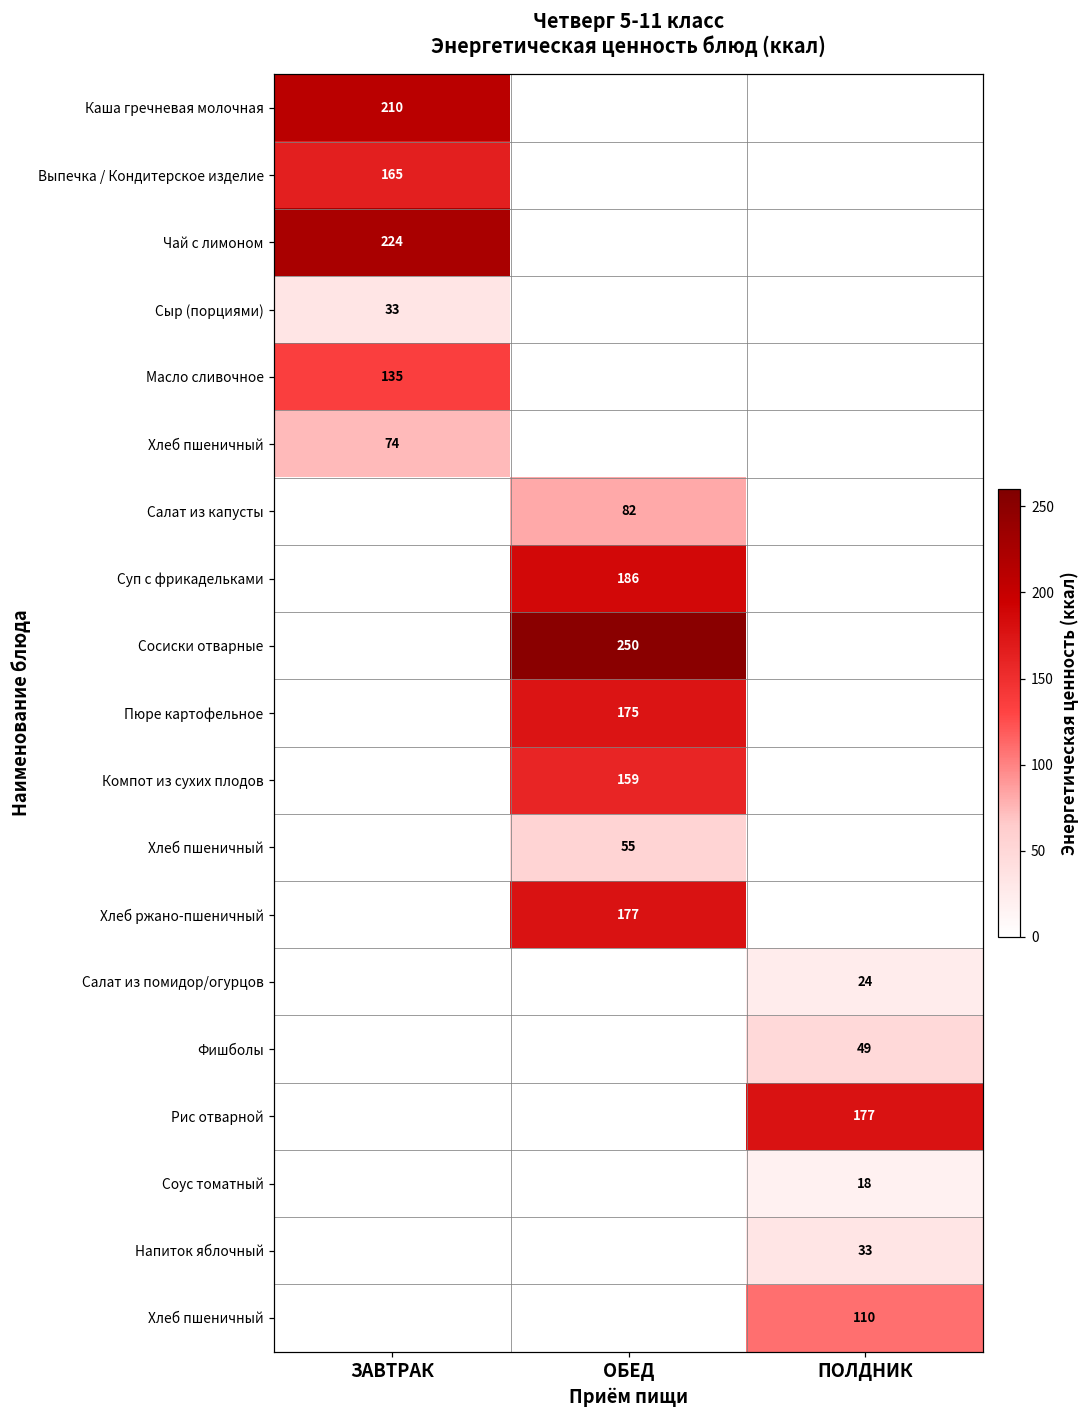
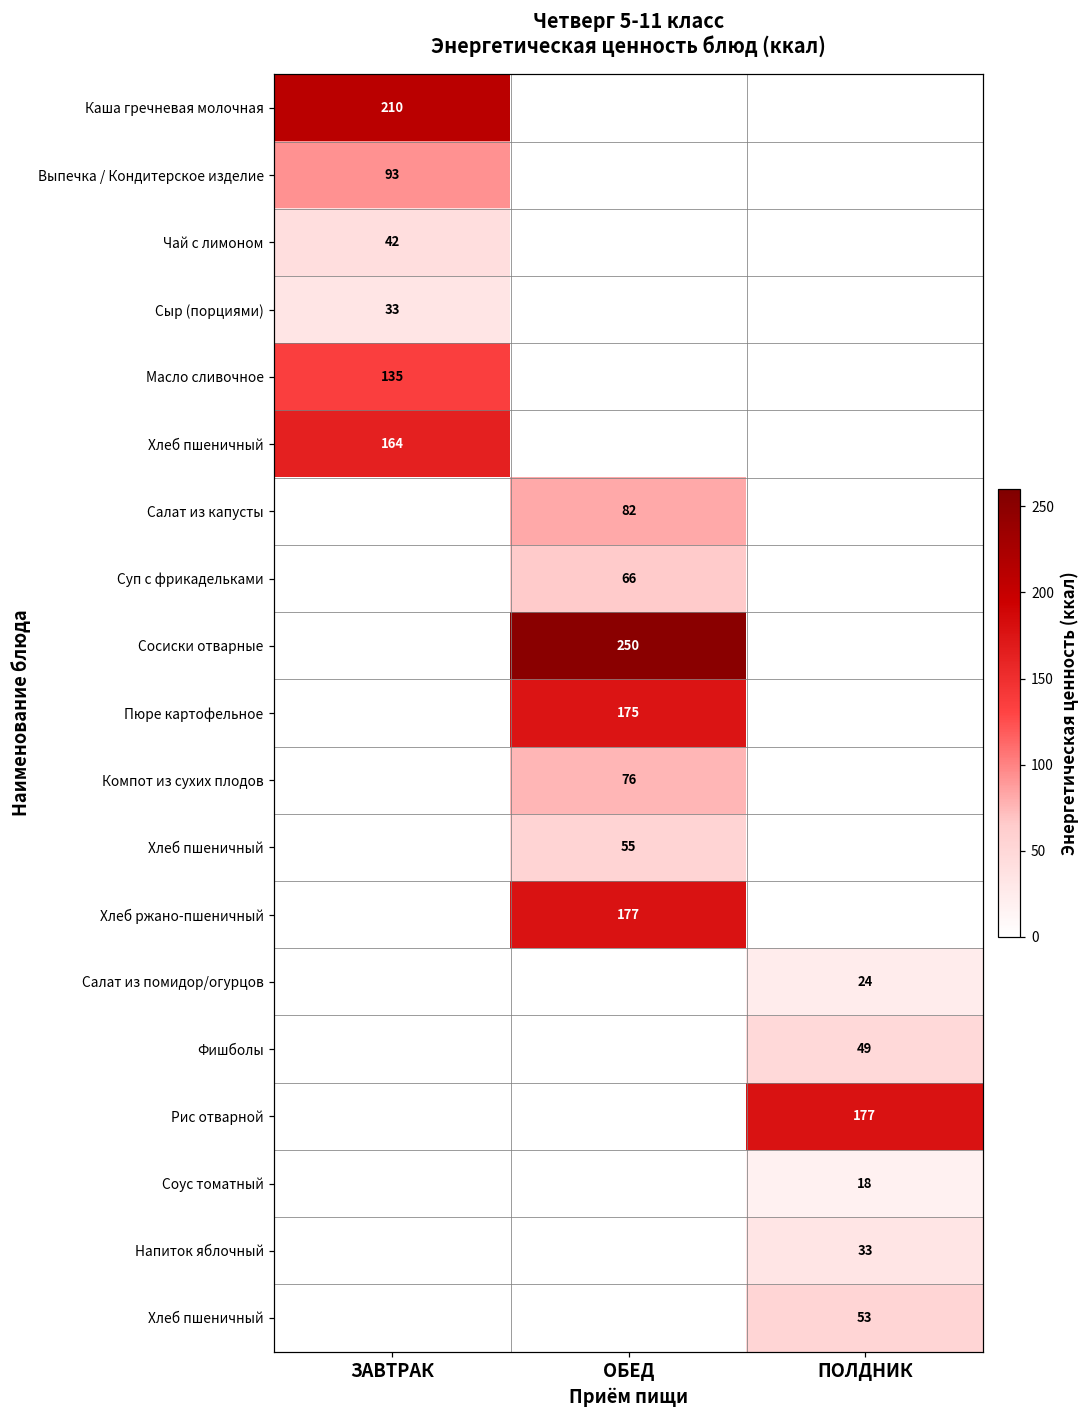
Выпечка / Кондитерское изделие, ЗАВТРАК: 165 -> 93
Чай с лимоном, ЗАВТРАК: 224 -> 42
Хлеб пшеничный, ЗАВТРАК: 74 -> 164
Суп с фрикадельками, ОБЕД: 186 -> 66
Компот из сухих плодов, ОБЕД: 159 -> 76
Хлеб пшеничный, ПОЛДНИК: 110 -> 53
